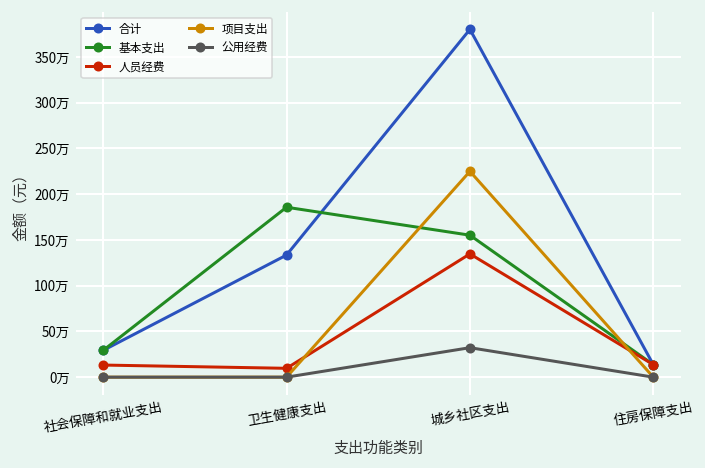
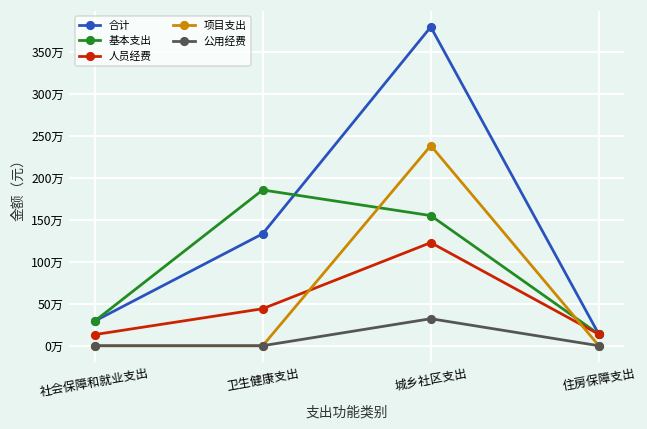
人员经费, 卫生健康支出: 10万 -> 40万
人员经费, 城乡社区支出: 130万 -> 120万
项目支出, 城乡社区支出: 230万 -> 240万
